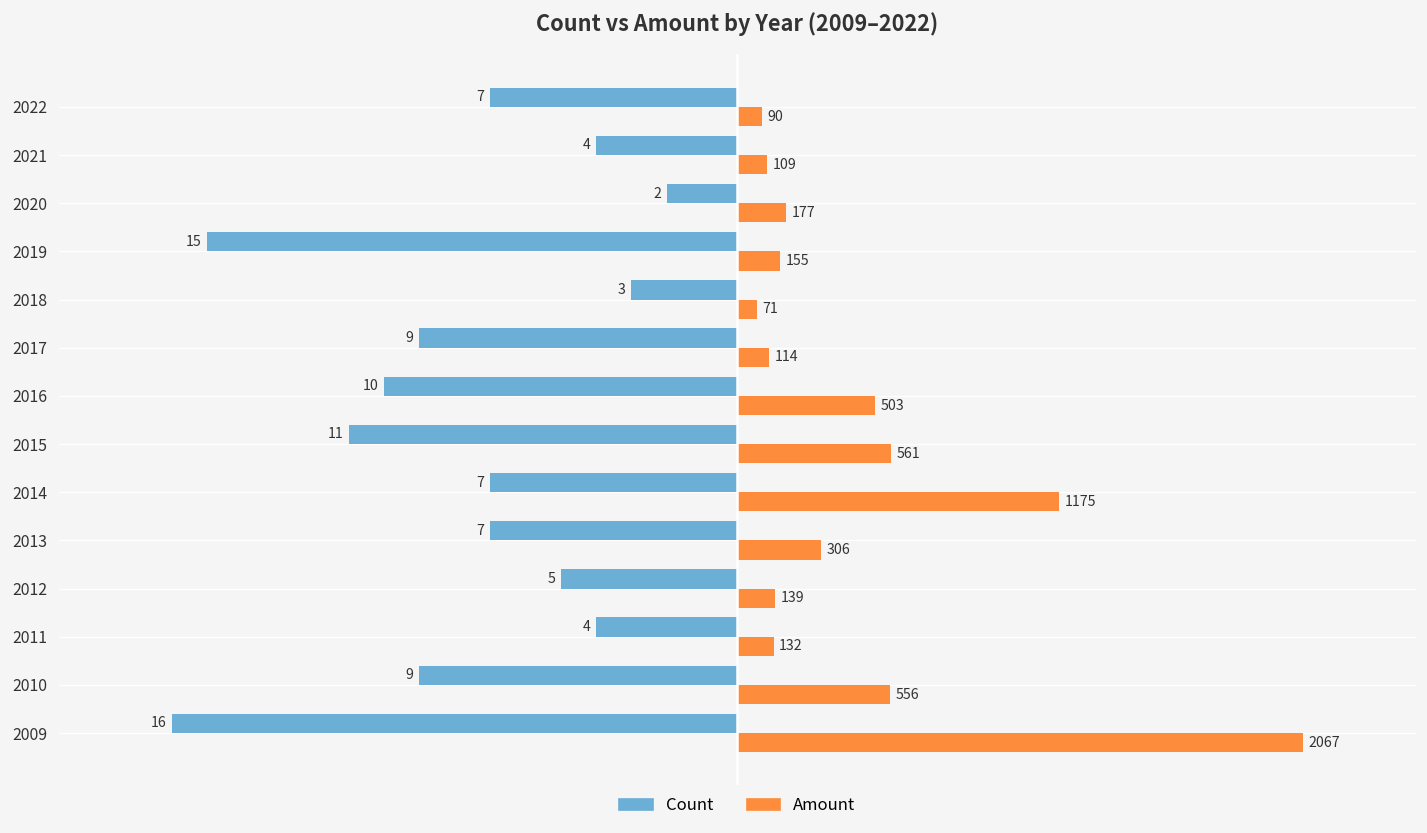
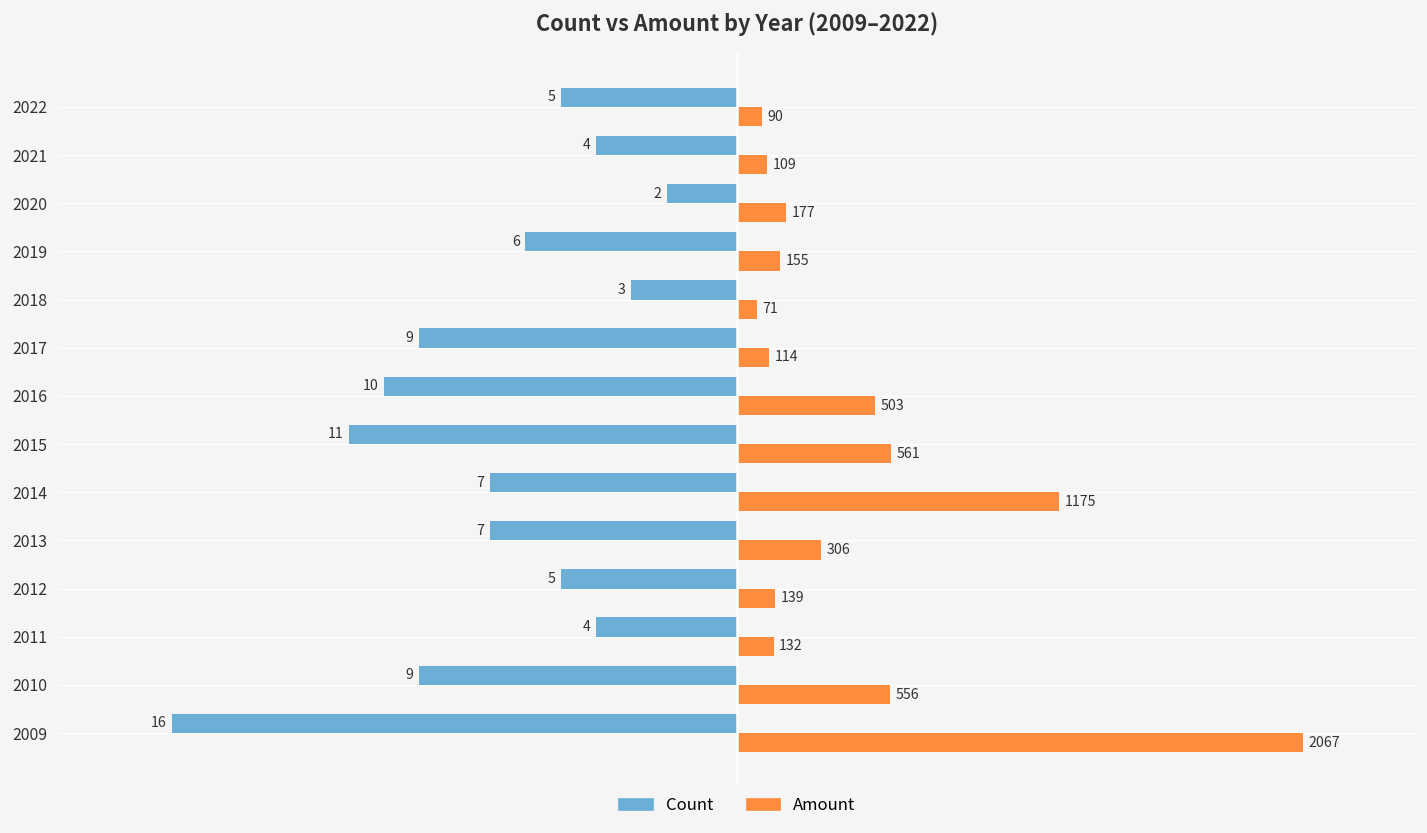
Count, 2022: 7 -> 5
Count, 2019: 15 -> 6
